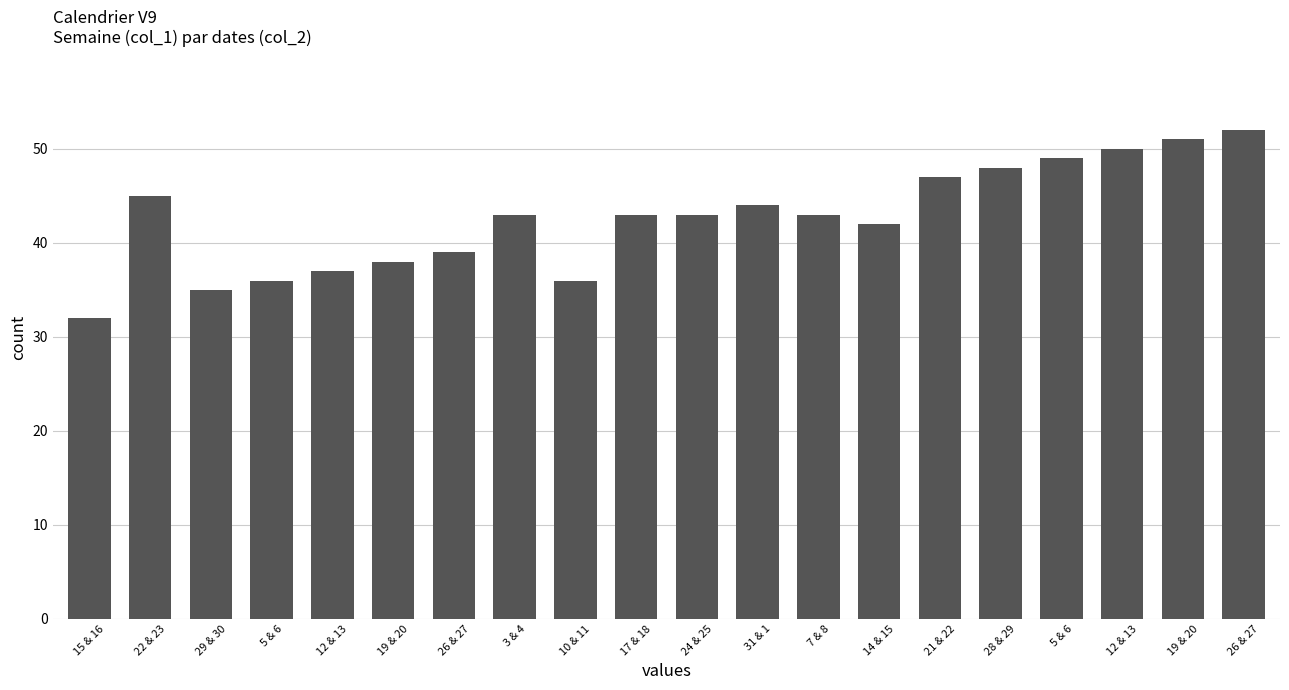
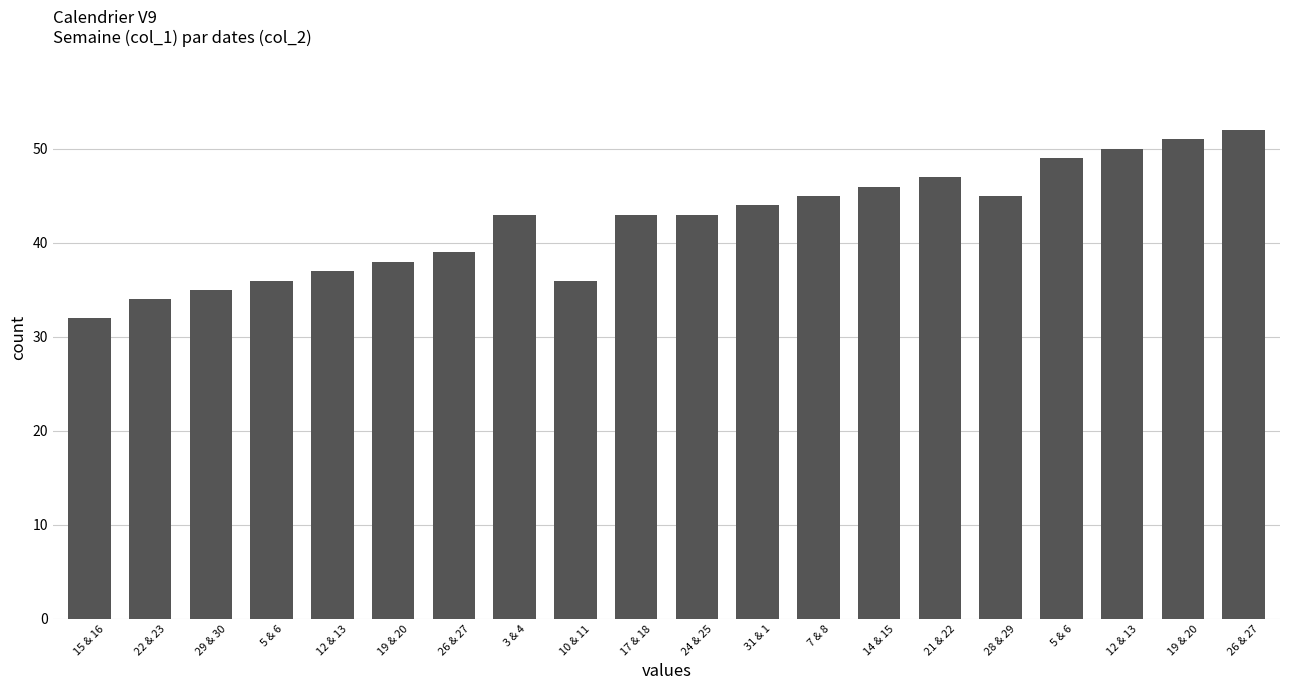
22 & 23: 45 -> 34
7 & 8: 43 -> 45
14 & 15: 42 -> 46
28 & 29: 48 -> 45
